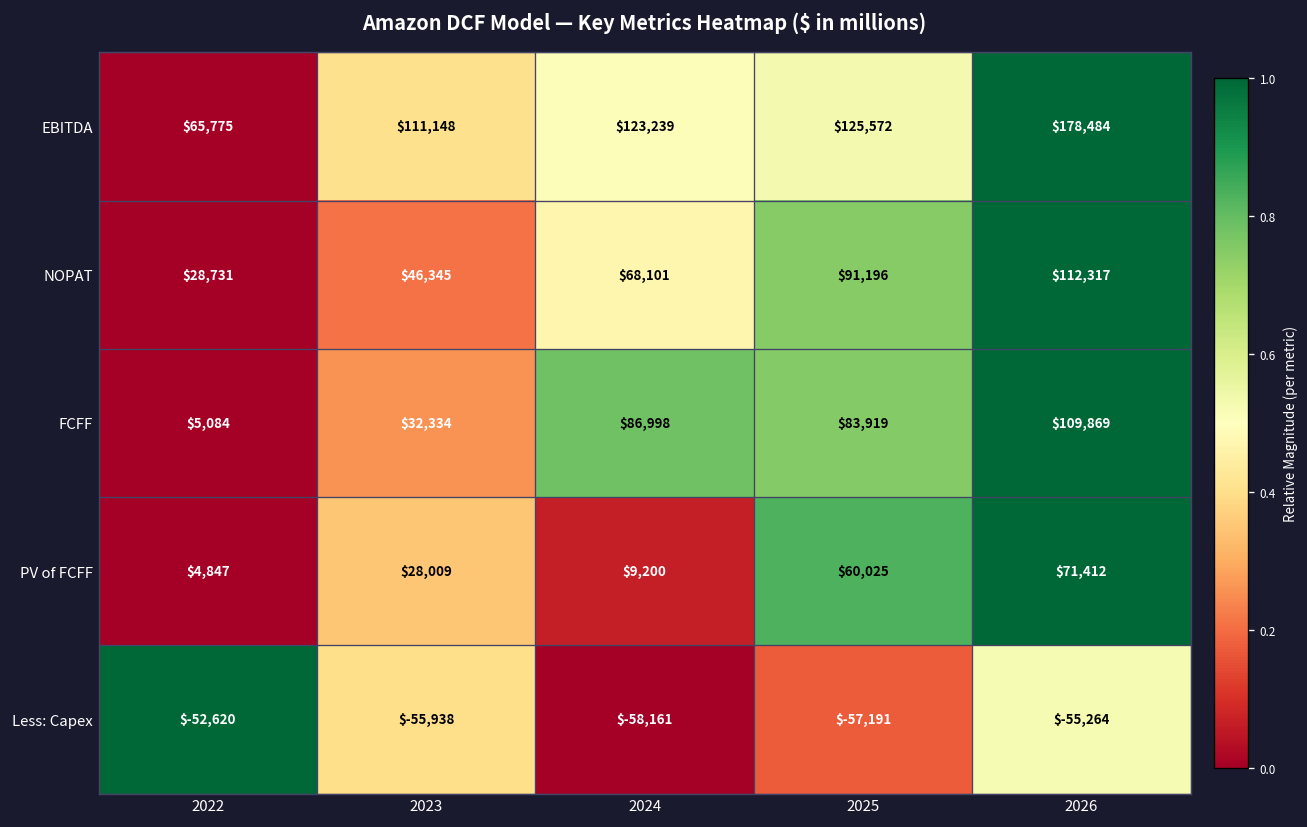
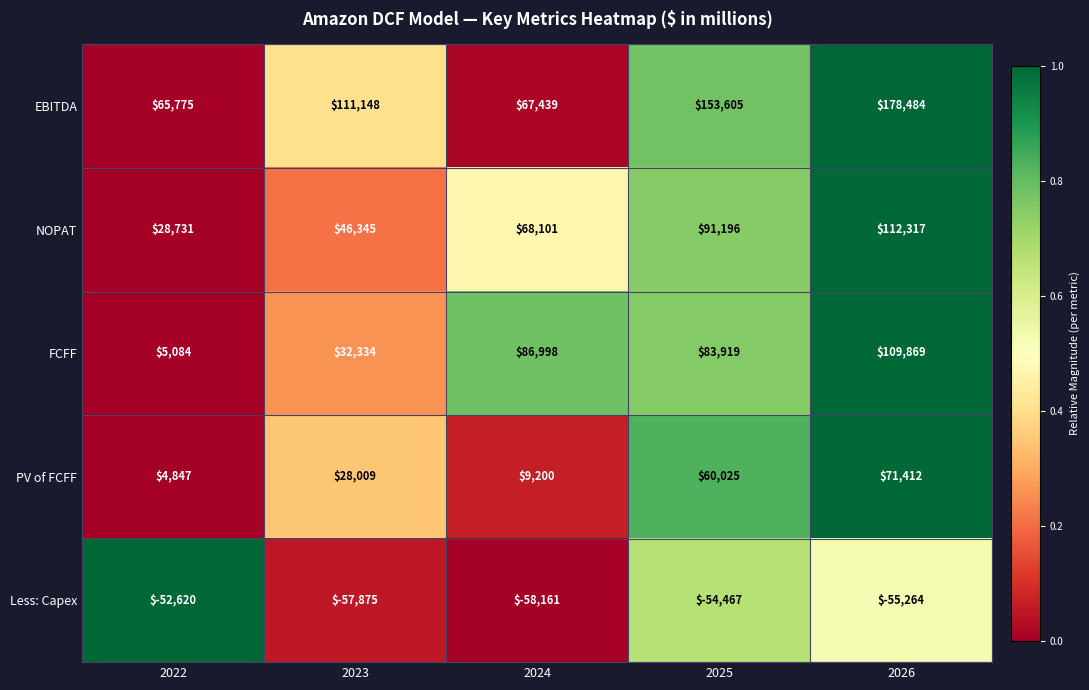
EBITDA, 2024: $123,239 -> $67,439
EBITDA, 2025: $125,572 -> $153,605
Less: Capex, 2023: $-55,938 -> $-57,875
Less: Capex, 2025: $-57,191 -> $-54,467
